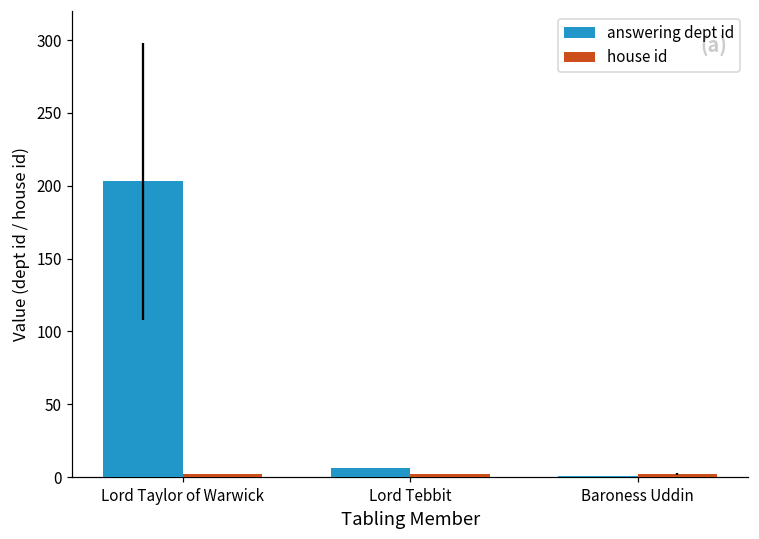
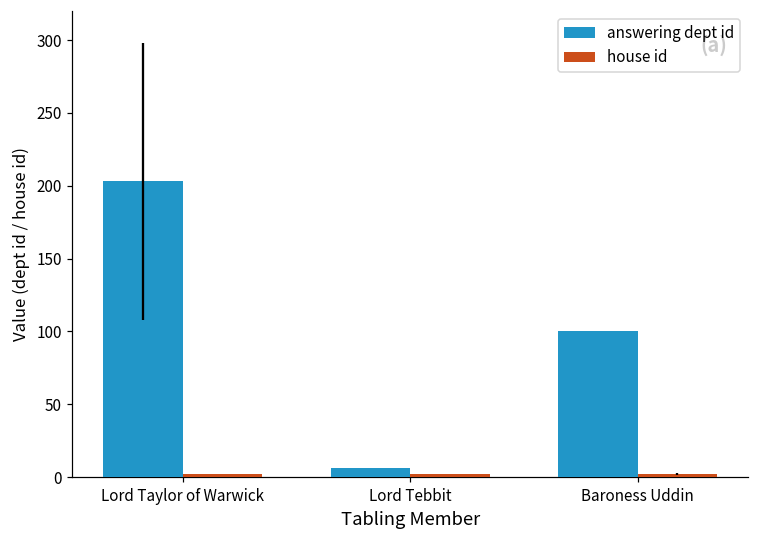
answering dept id, Baroness Uddin: 1 -> 100
